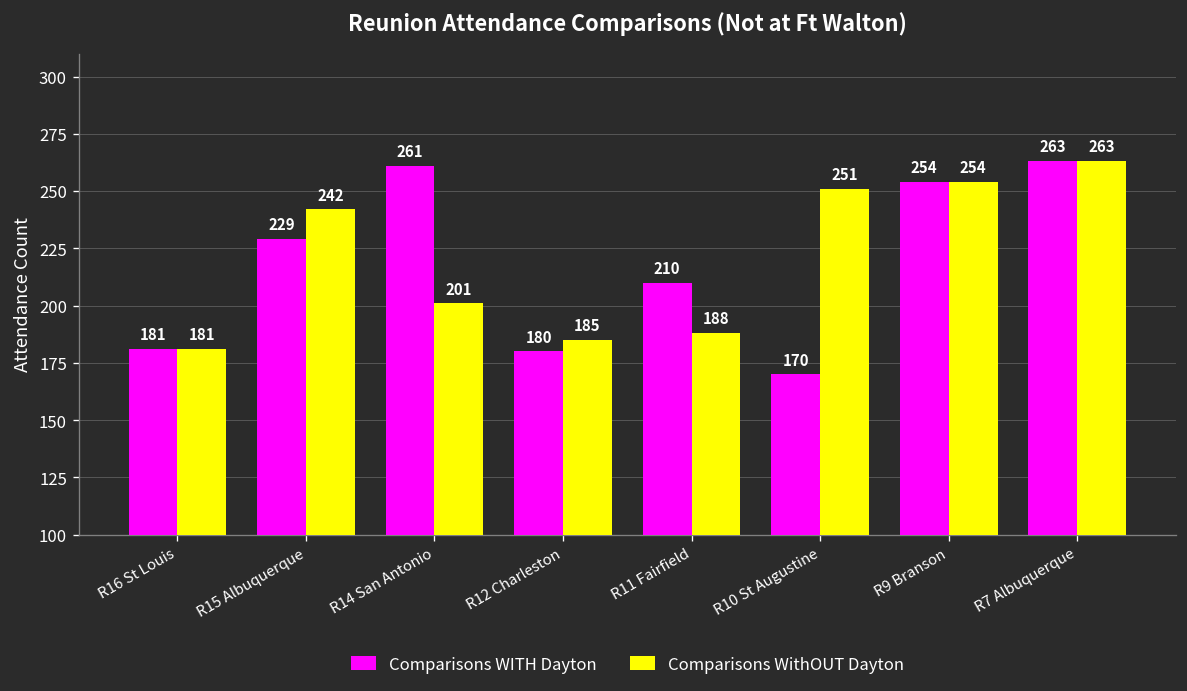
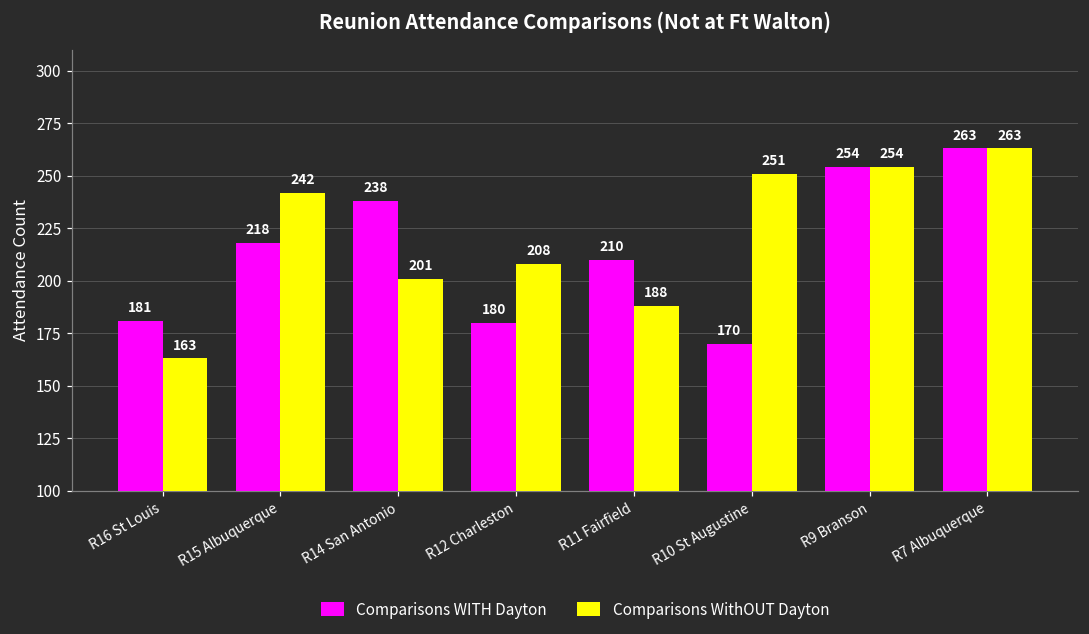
Comparisons WithOUT Dayton, R16 St Louis: 181 -> 163
Comparisons WITH Dayton, R15 Albuquerque: 229 -> 218
Comparisons WITH Dayton, R14 San Antonio: 261 -> 238
Comparisons WithOUT Dayton, R12 Charleston: 185 -> 208
